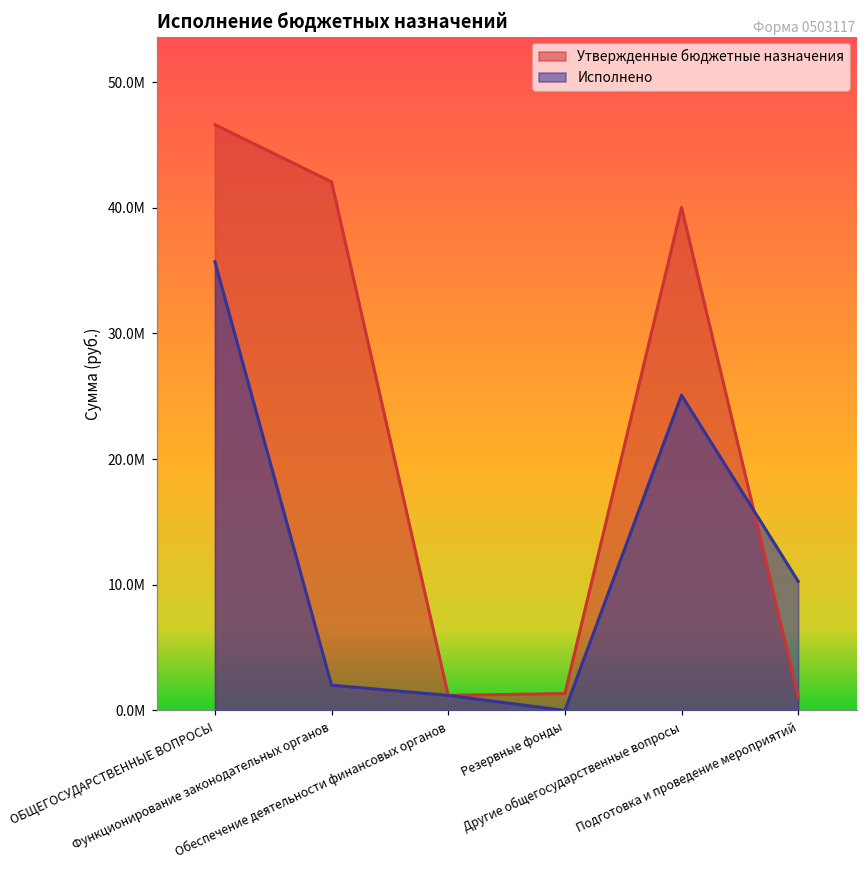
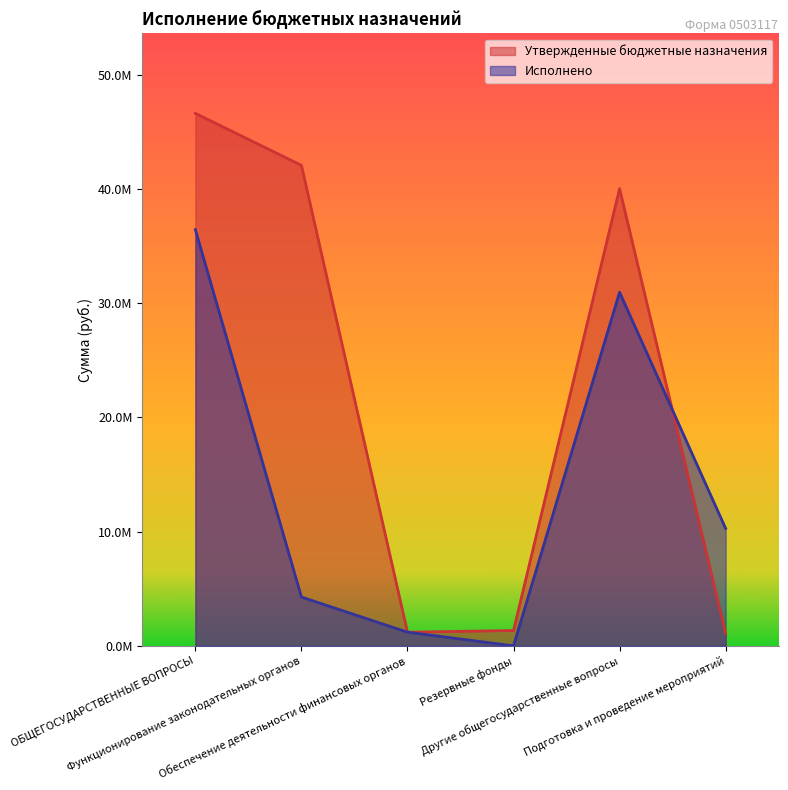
Исполнено, ОБЩЕГОСУДАРСТВЕННЫЕ ВОПРОСЫ: 35700000 -> 36400000
Исполнено, Функционирование законодательных органов: 2000000 -> 4300000
Исполнено, Другие общегосударственные вопросы: 25100000 -> 31000000
